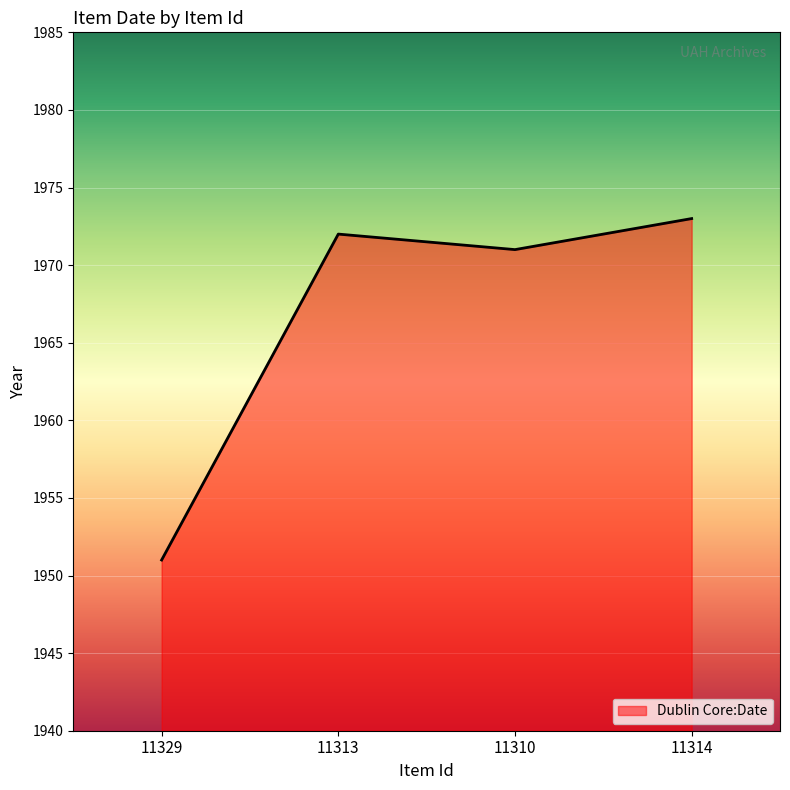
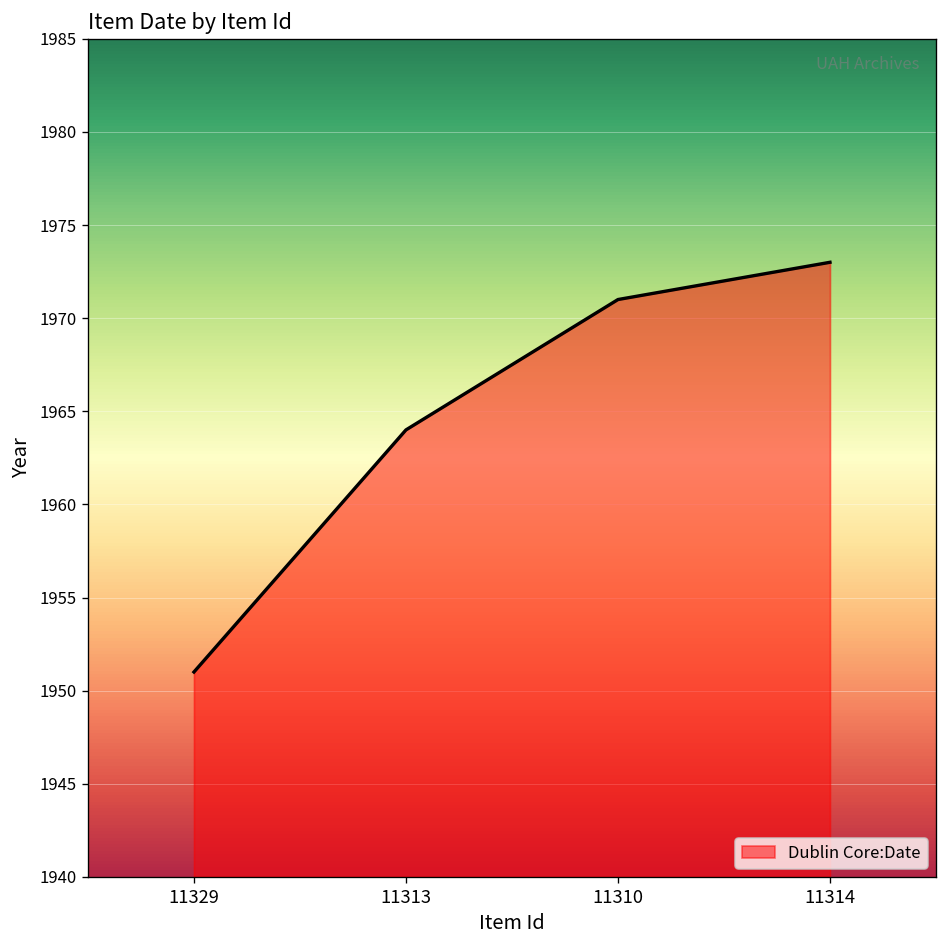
11313: 1972 -> 1964
